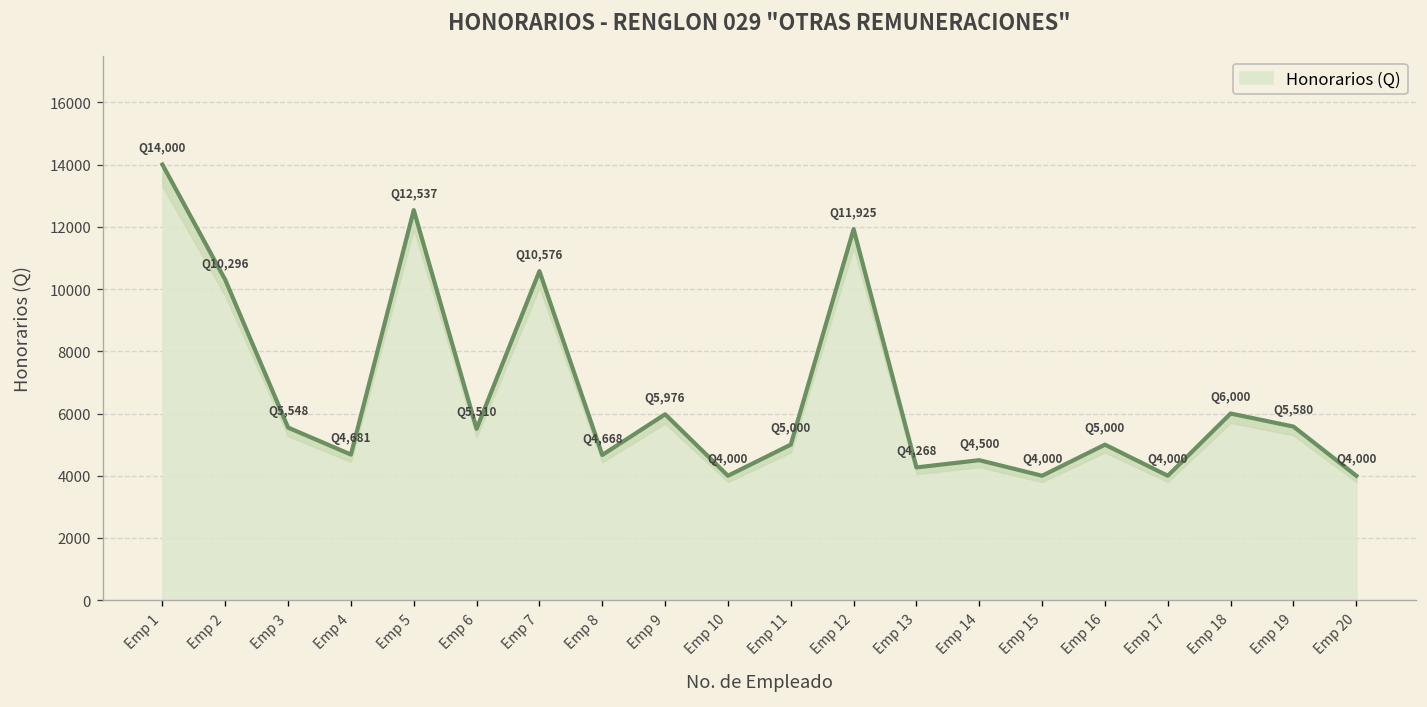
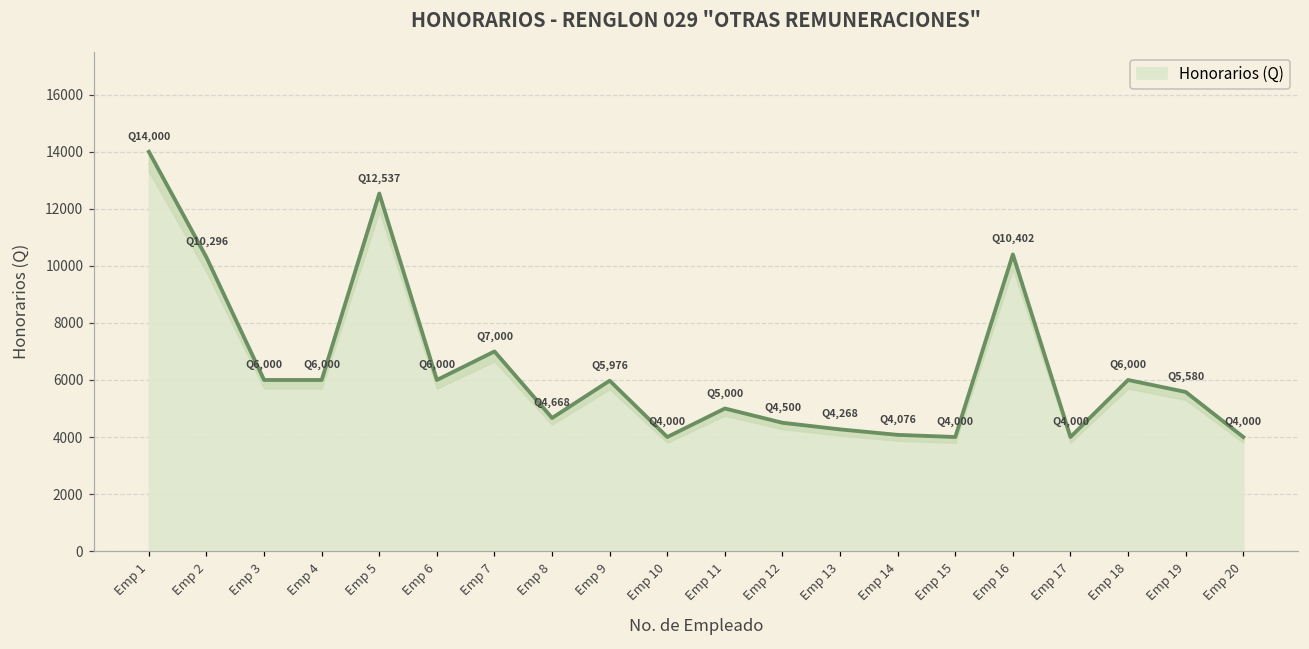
Emp 3: 5,548 -> 6,000
Emp 4: 4,681 -> 6,000
Emp 6: 5,510 -> 6,000
Emp 7: 10,576 -> 7,000
Emp 12: 11,925 -> 4,500
Emp 14: 4,500 -> 4,076
Emp 16: 5,000 -> 10,402
